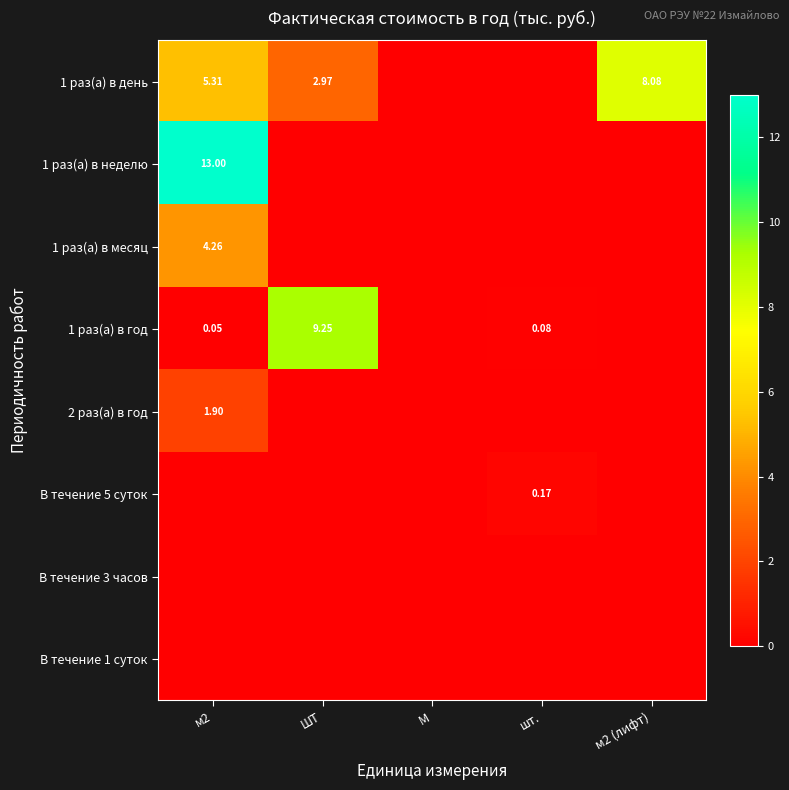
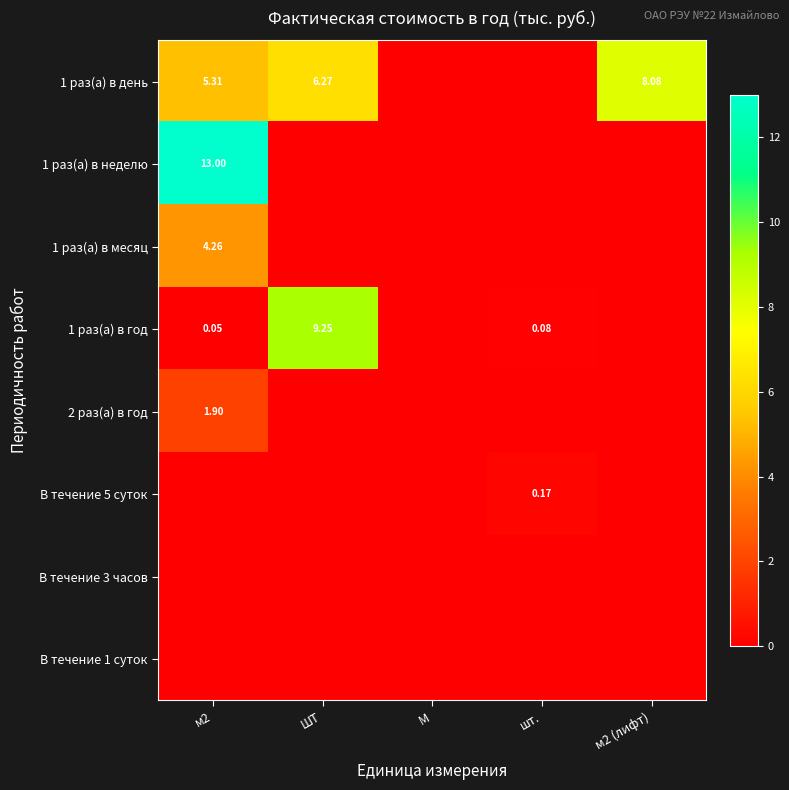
1 раз(а) в день, ШТ: 2.97 -> 6.27
